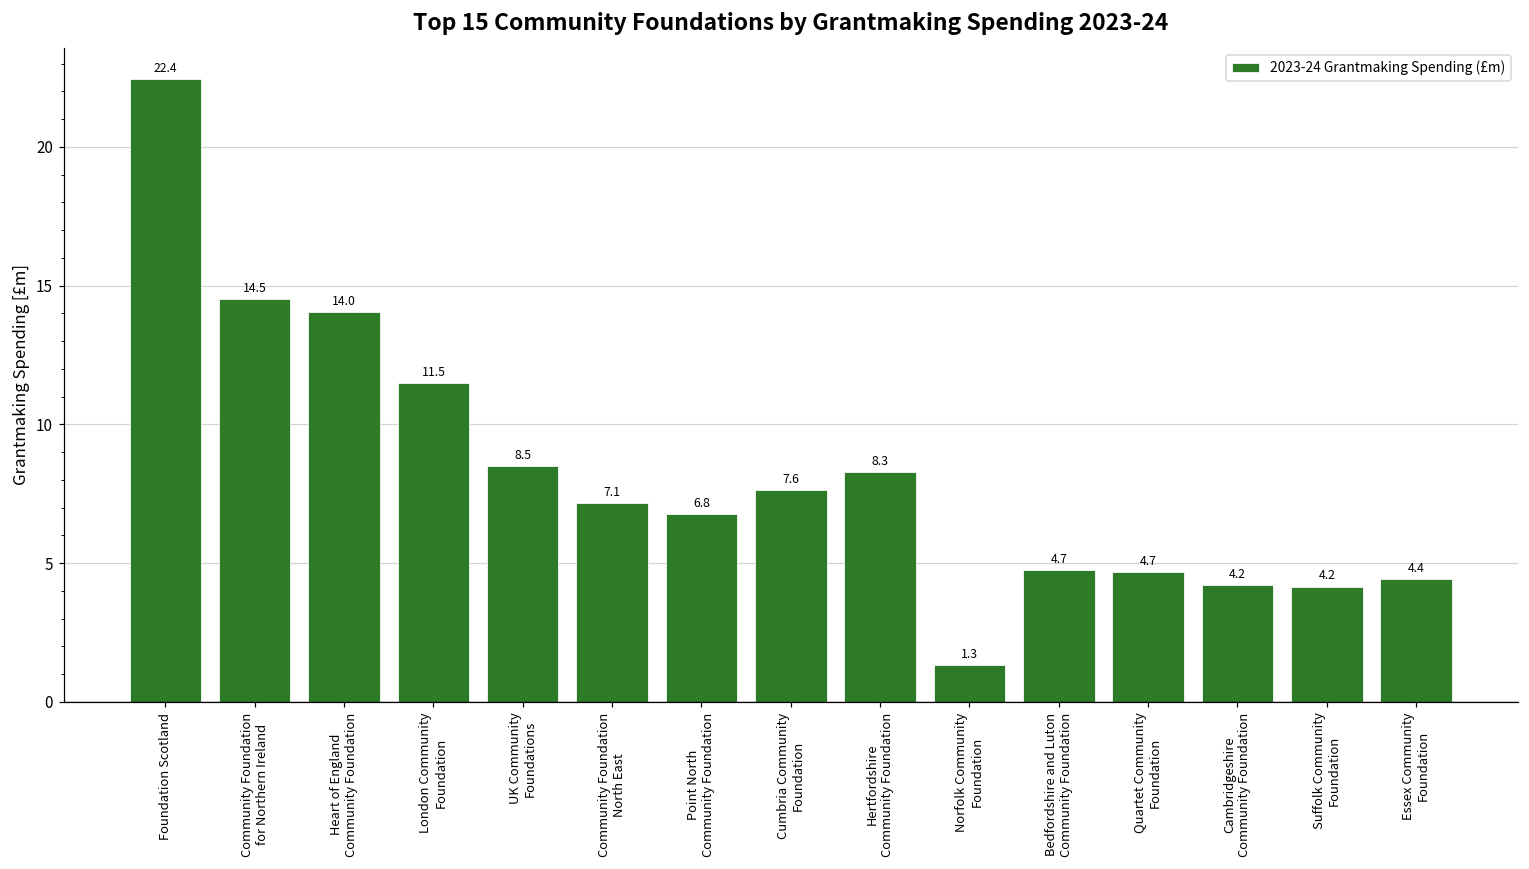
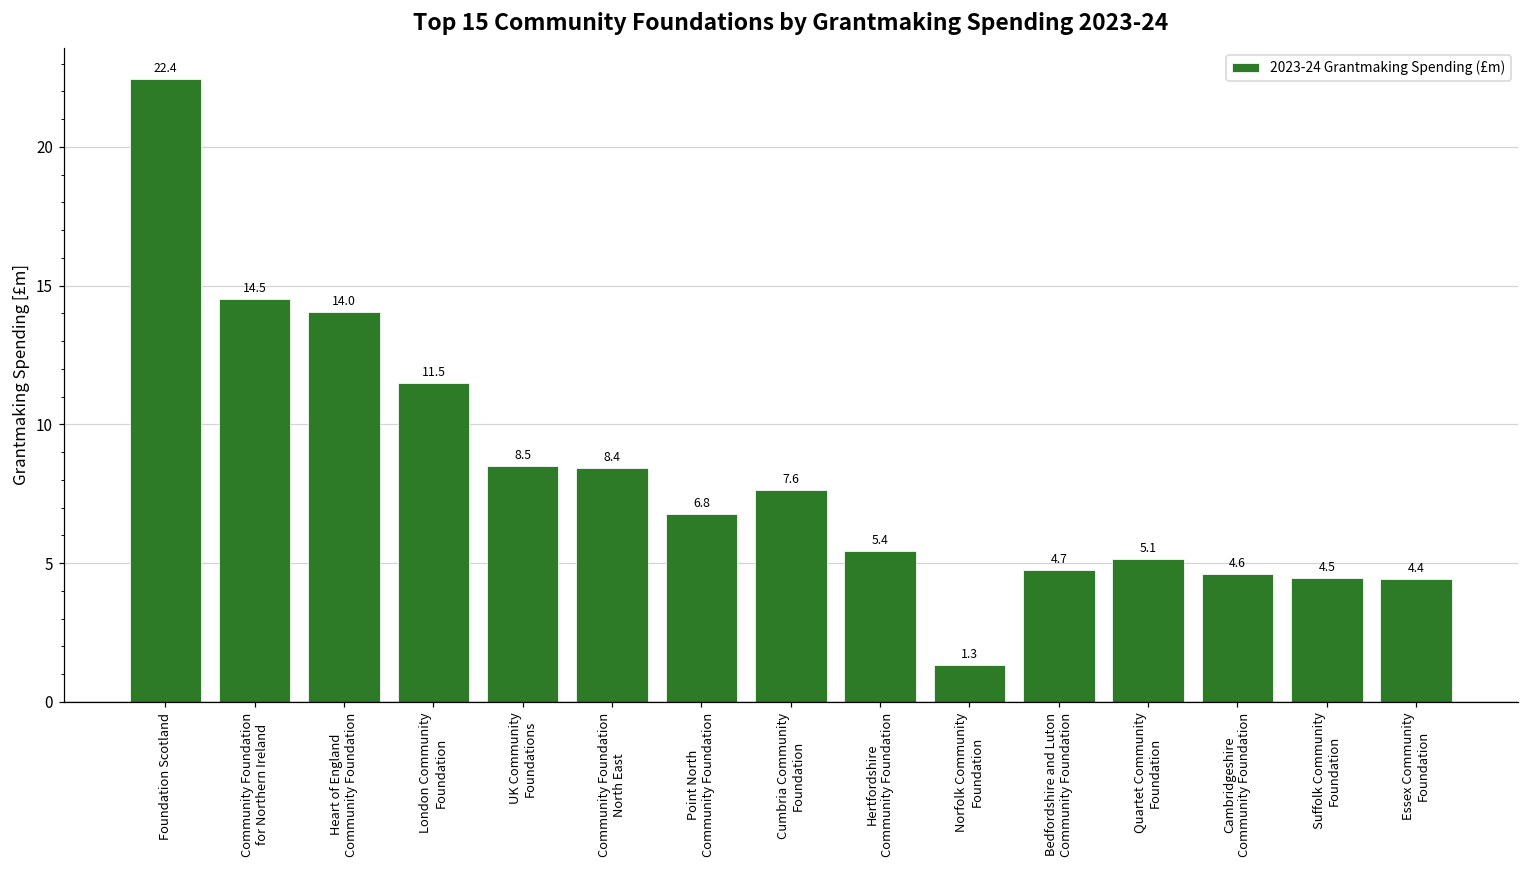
Community Foundation North East: 7.1 -> 8.4
Hertfordshire Community Foundation: 8.3 -> 5.4
Quartet Community Foundation: 4.7 -> 5.1
Cambridgeshire Community Foundation: 4.2 -> 4.6
Suffolk Community Foundation: 4.2 -> 4.5
